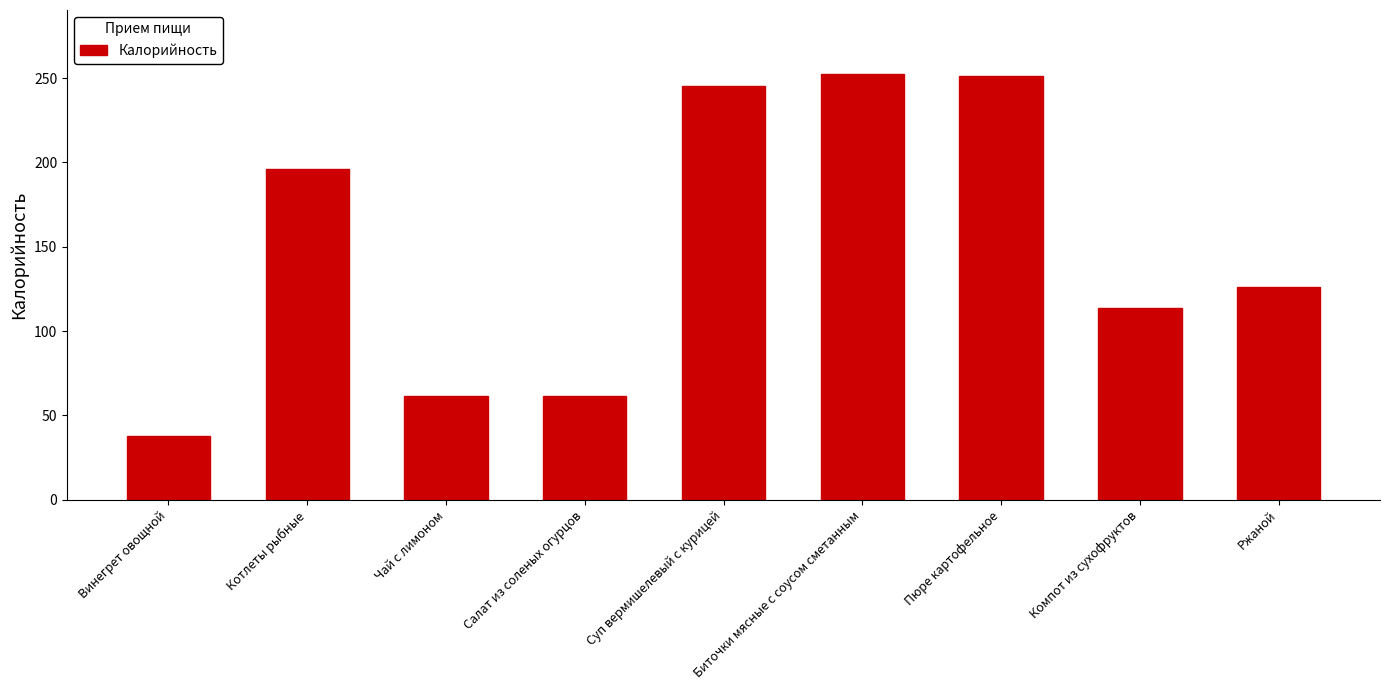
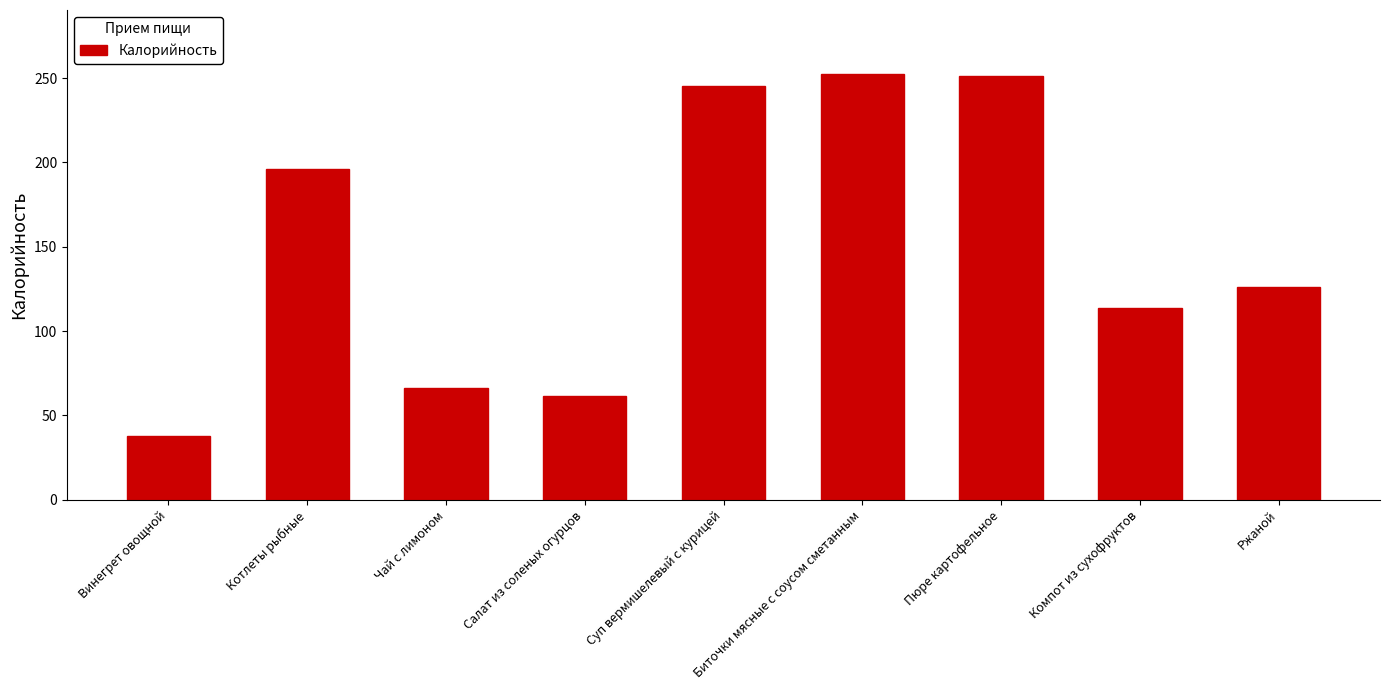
Чай с лимоном: 62 -> 66
